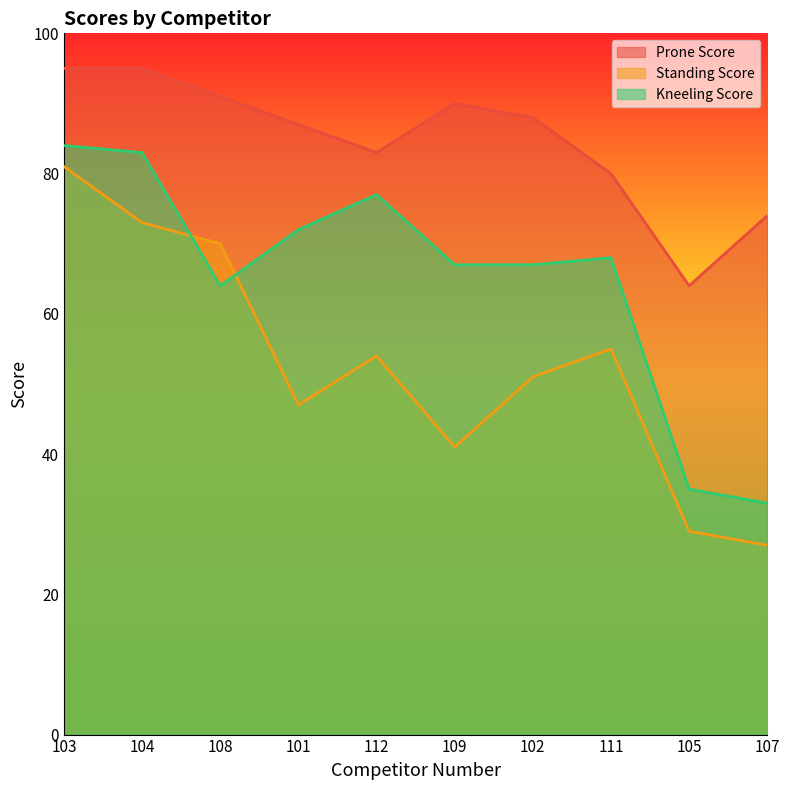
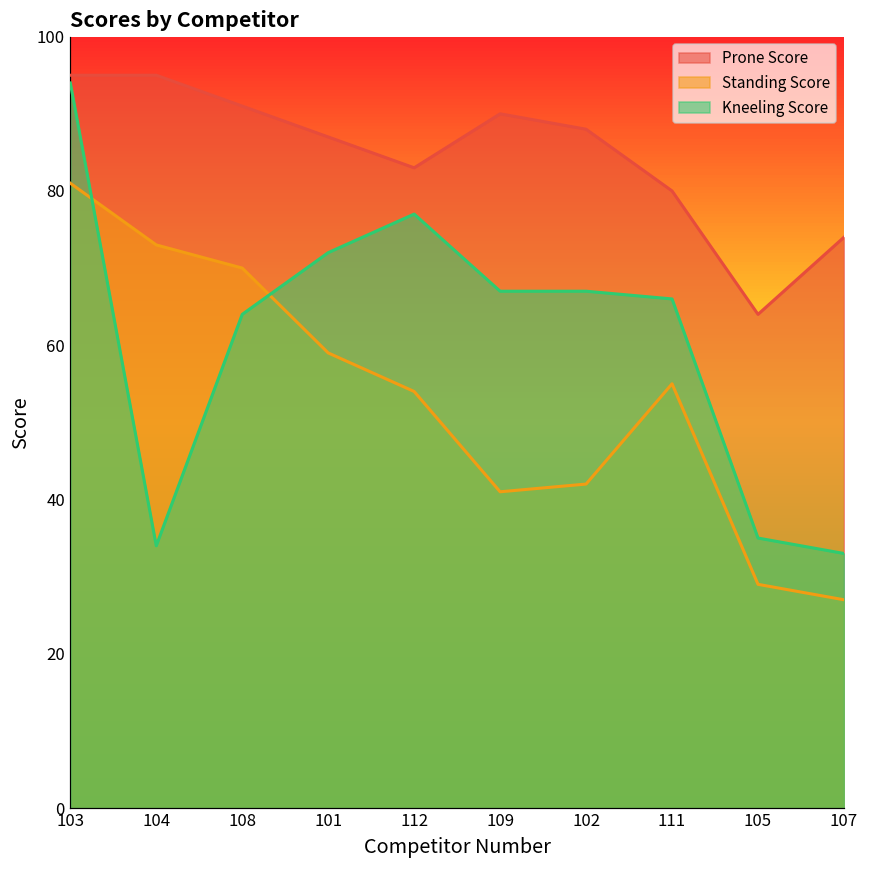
Kneeling Score, 103: 84 -> 94
Kneeling Score, 104: 83 -> 34
Standing Score, 101: 47 -> 59
Standing Score, 102: 51 -> 42
Kneeling Score, 111: 68 -> 66
